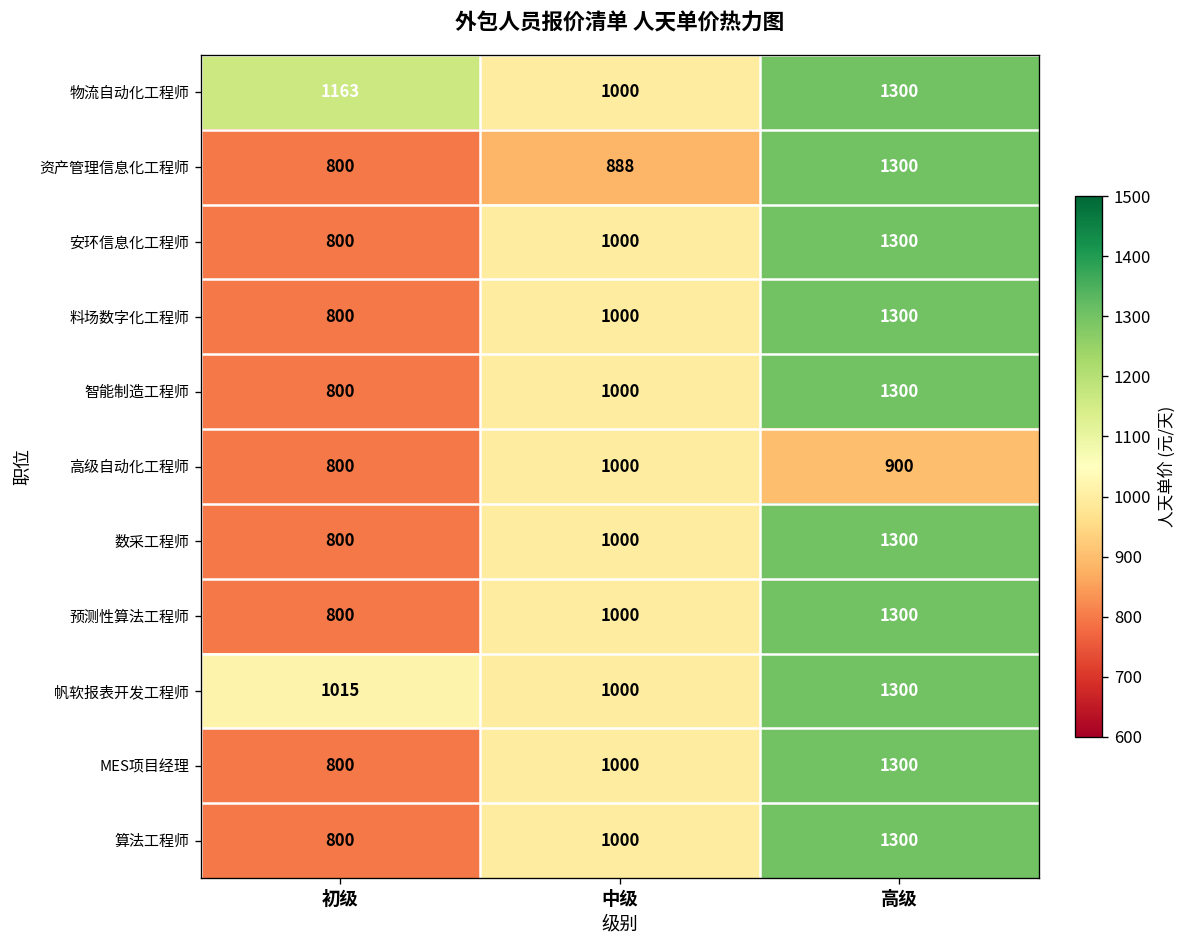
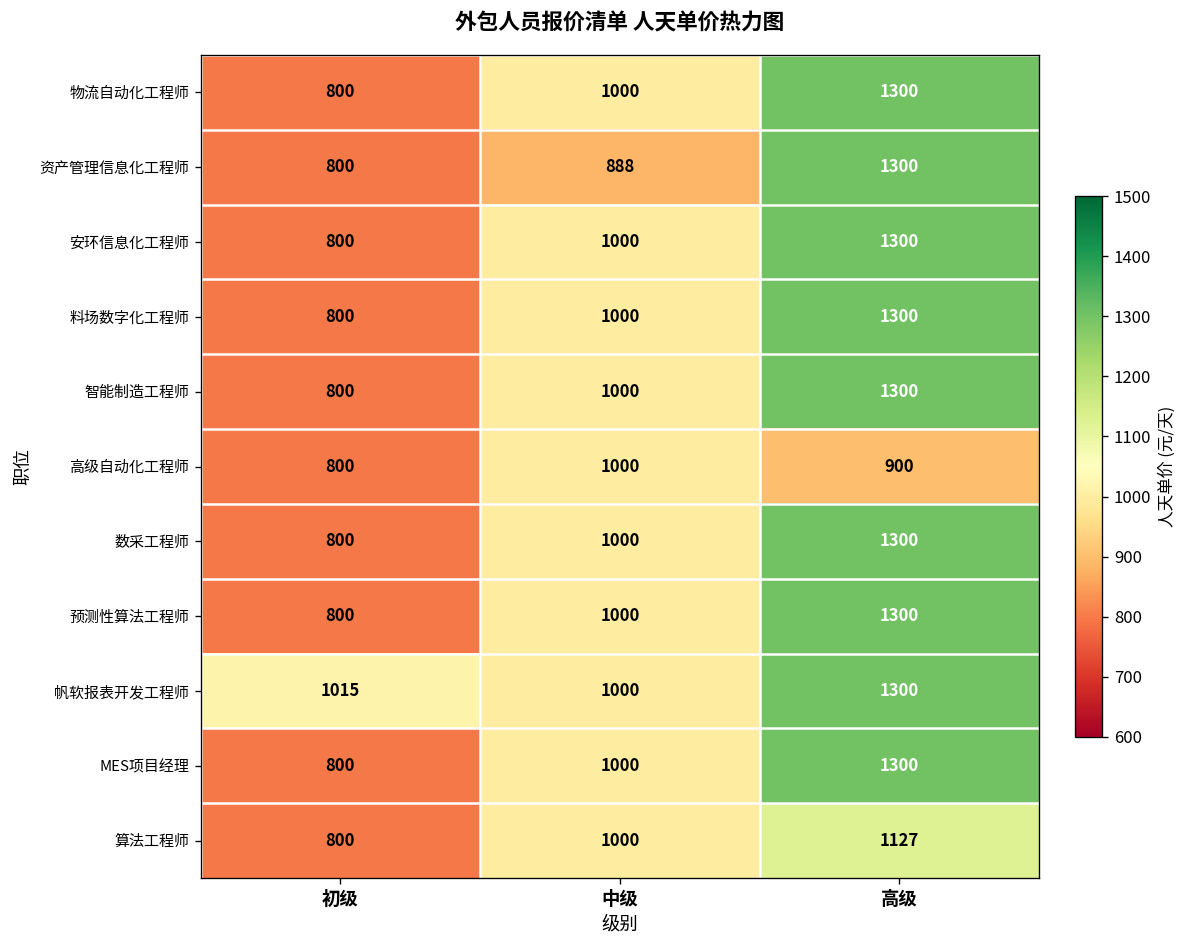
物流自动化工程师, 初级: 1163 -> 800
算法工程师, 高级: 1300 -> 1127
